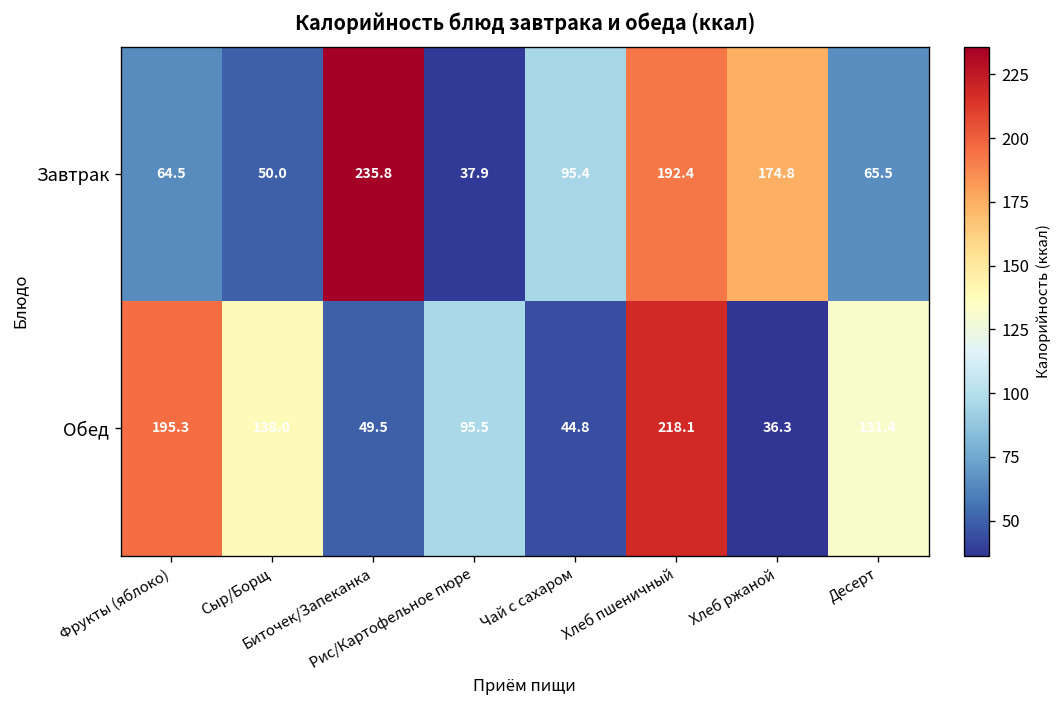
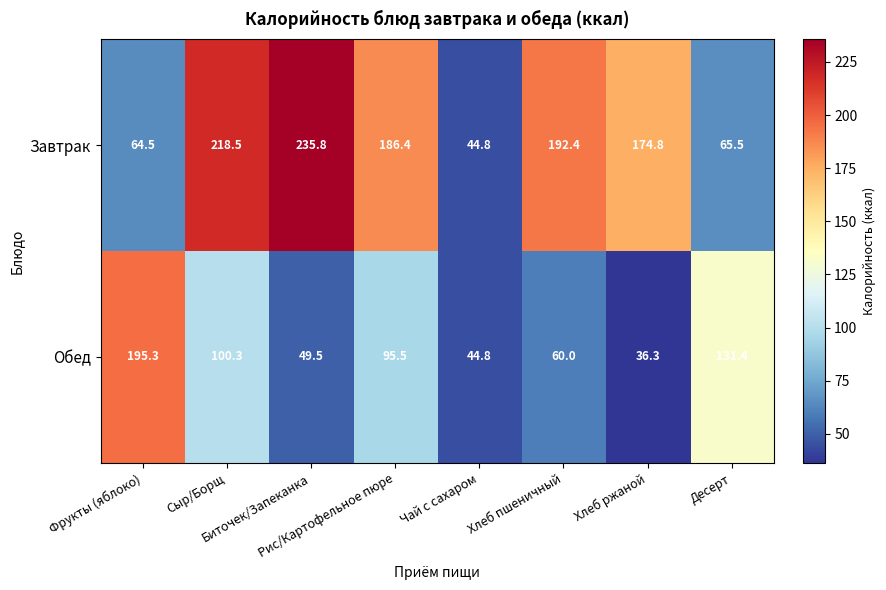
Завтрак, Сыр/Борщ: 50.0 -> 218.5
Завтрак, Рис/Картофельное пюре: 37.9 -> 186.4
Завтрак, Чай с сахаром: 95.4 -> 44.8
Обед, Сыр/Борщ: 138.0 -> 100.3
Обед, Хлеб пшеничный: 218.1 -> 60.0
